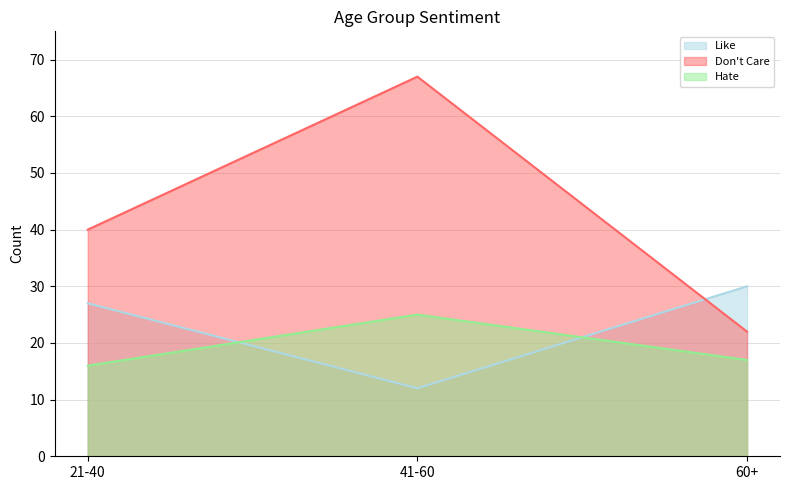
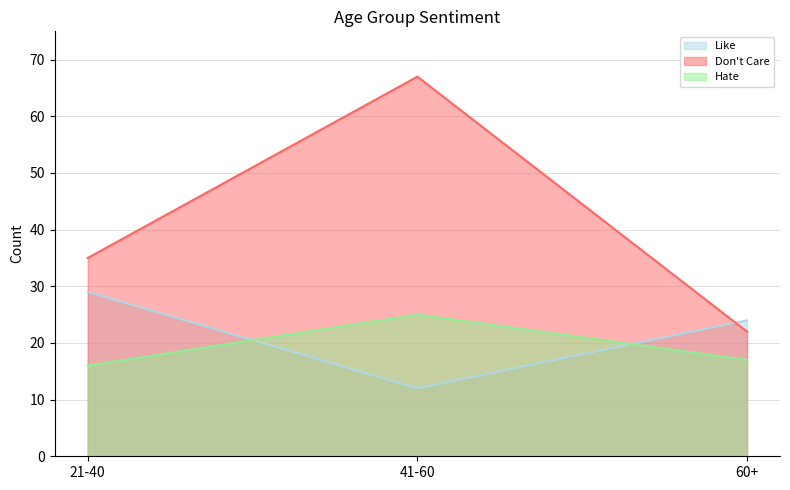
Like, 21-40: 27 -> 29
Don't Care, 21-40: 40 -> 35
Like, 60+: 30 -> 24
